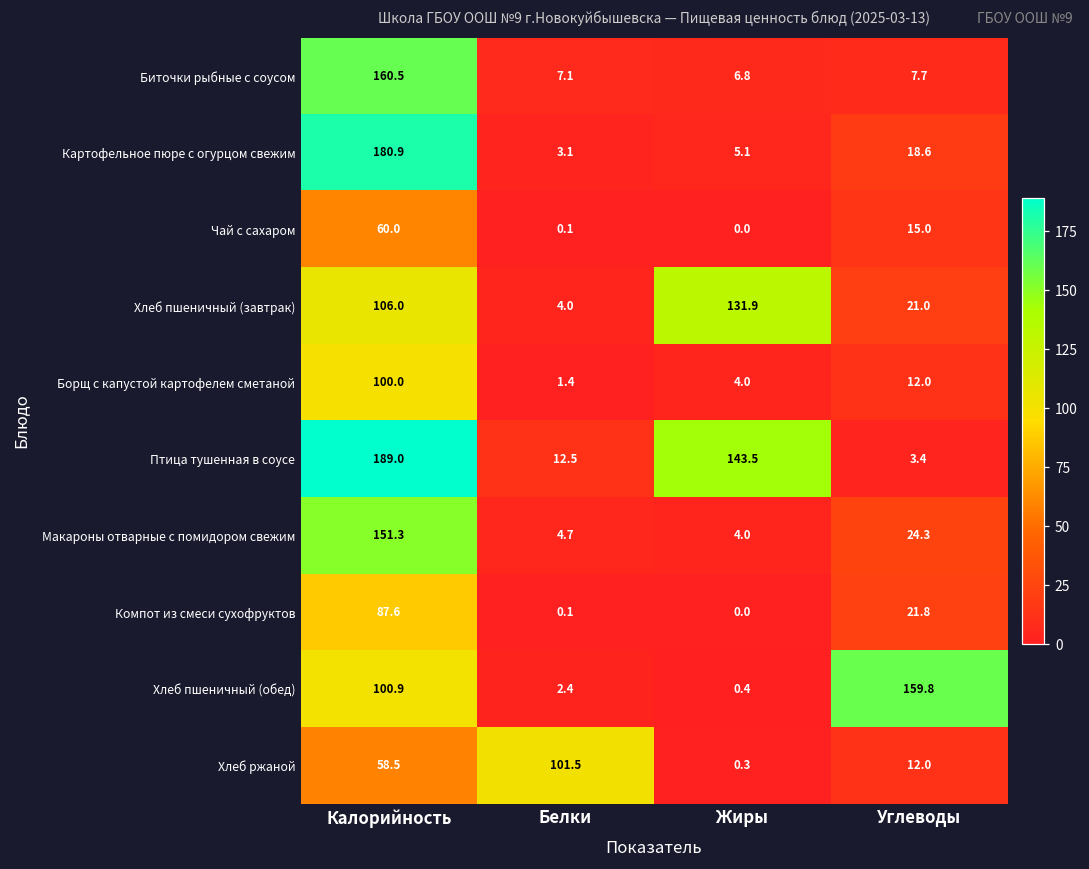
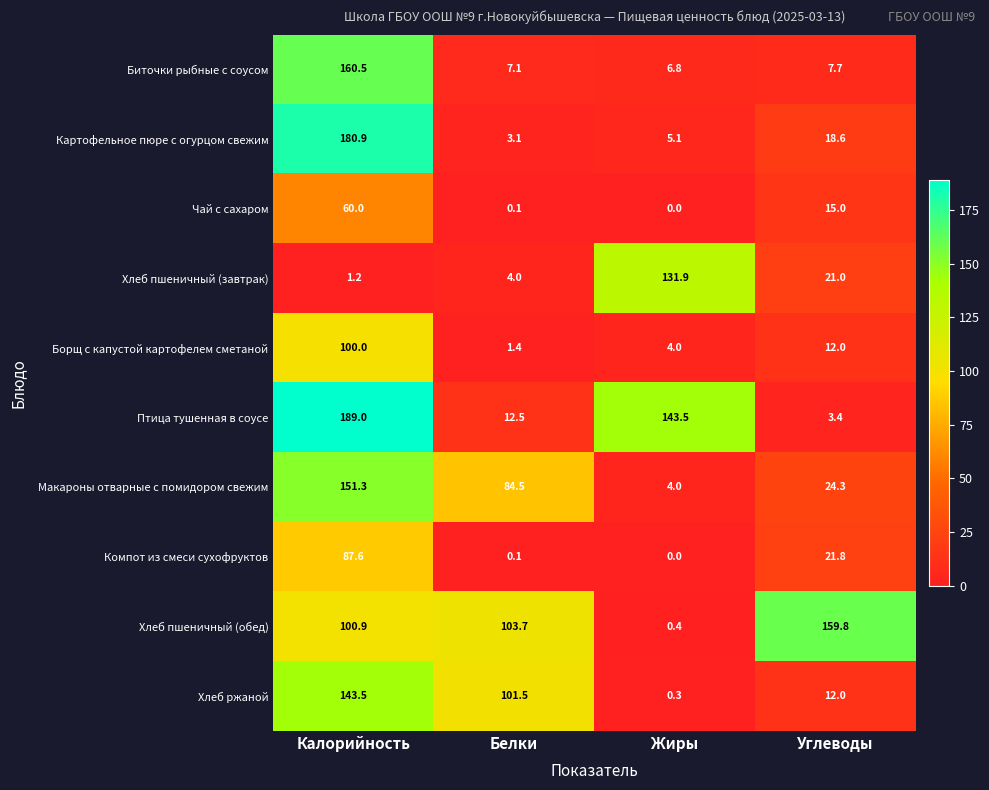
Хлеб пшеничный (завтрак), Калорийность: 106.0 -> 1.2
Макароны отварные с помидором свежим, Белки: 4.7 -> 84.5
Хлеб пшеничный (обед), Белки: 2.4 -> 103.7
Хлеб ржаной, Калорийность: 58.5 -> 143.5
